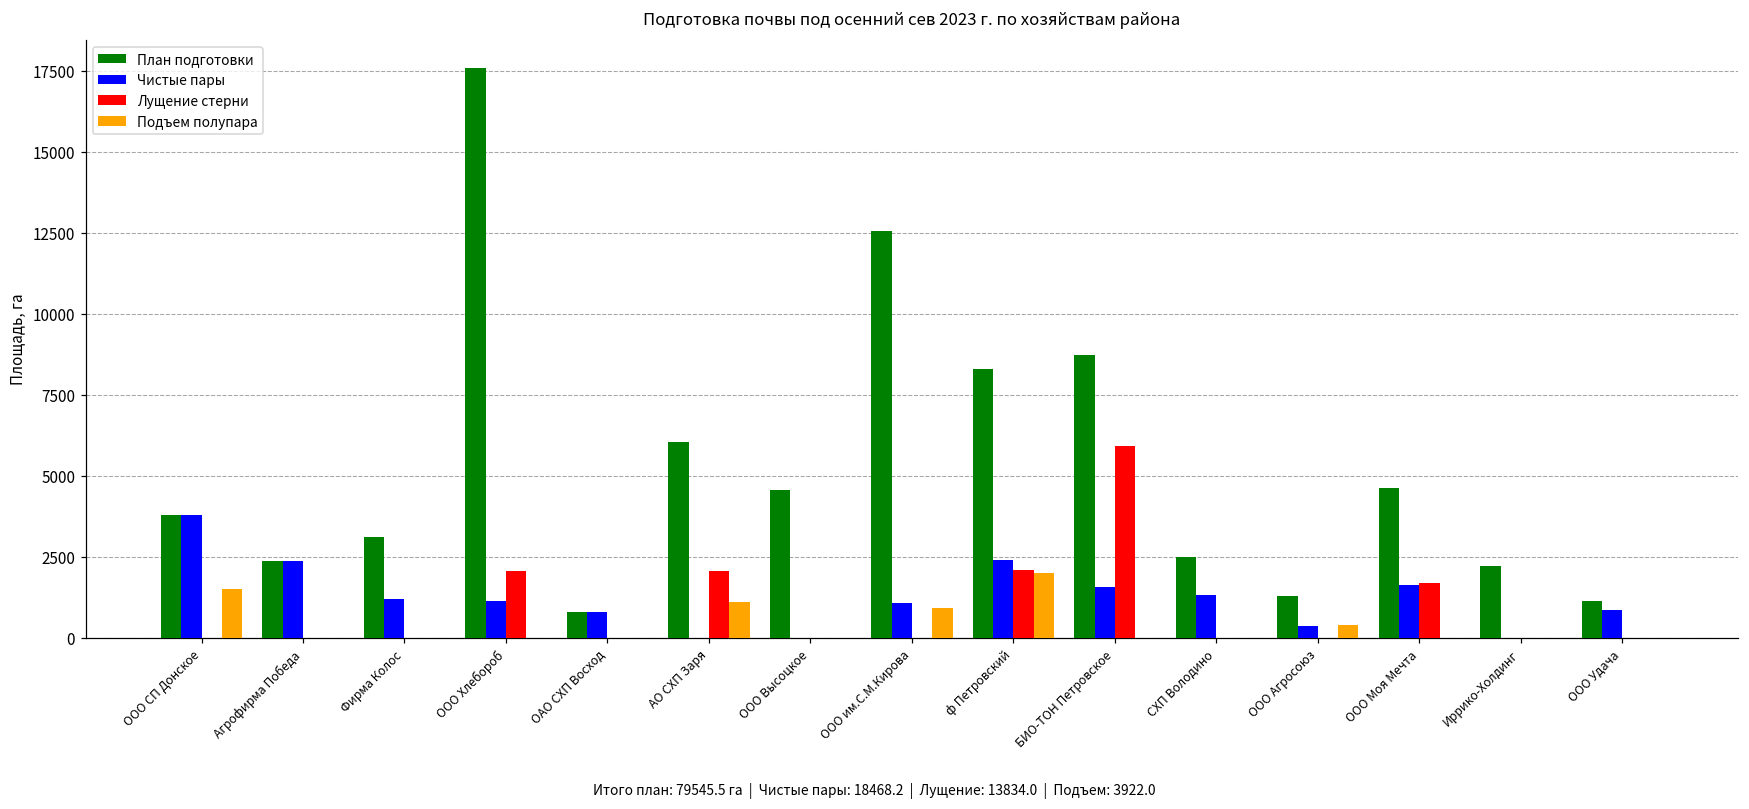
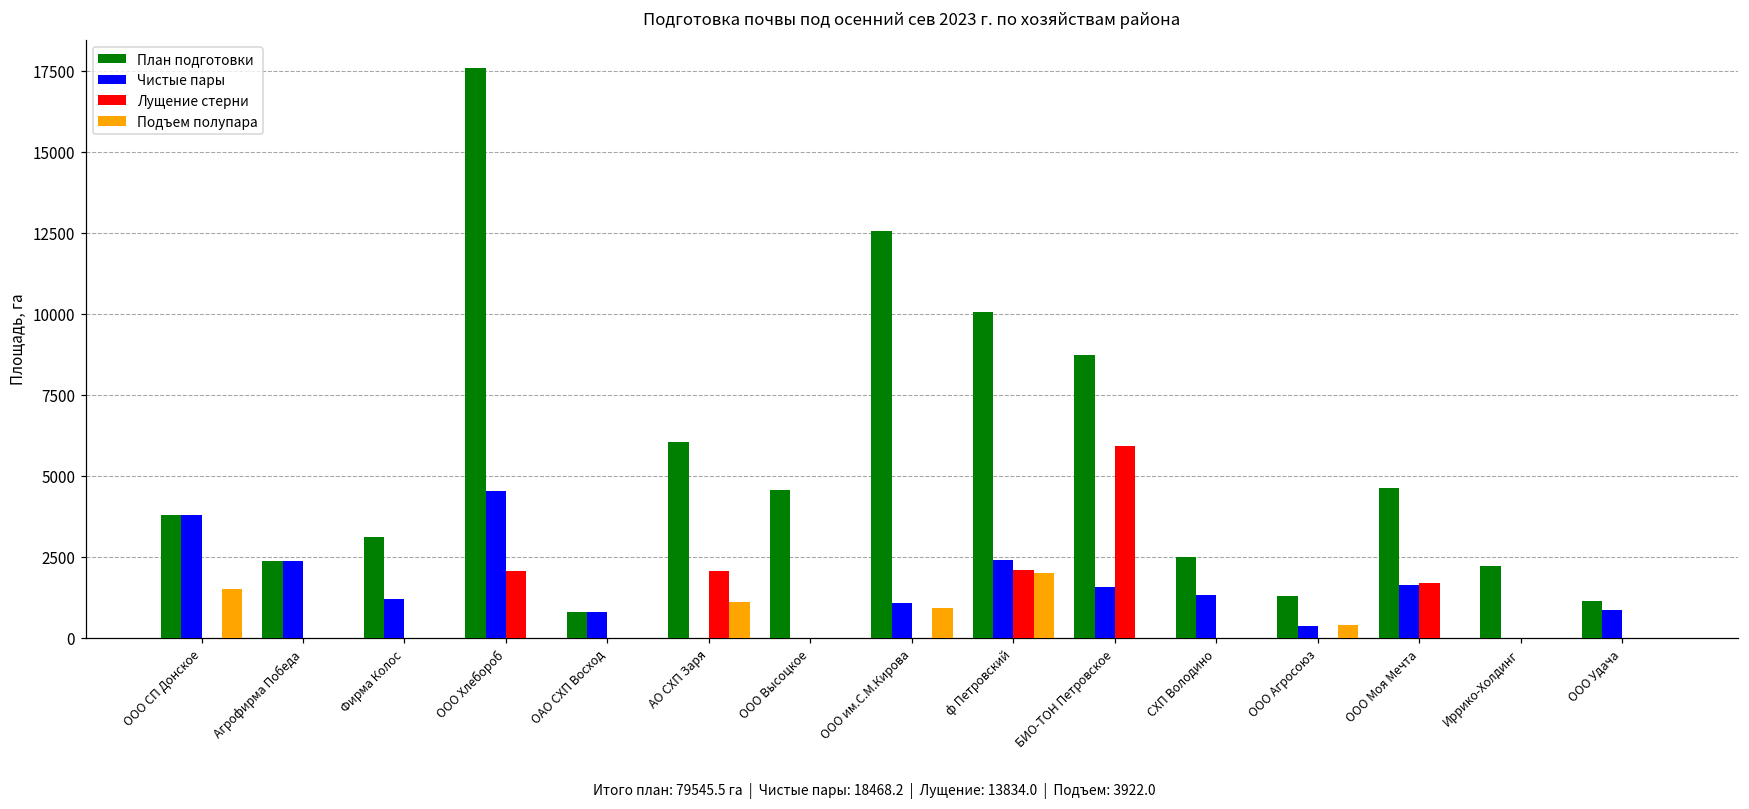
Чистые пары, ООО Хлебороб: 1100 -> 4500
План подготовки, ф Петровский: 8300 -> 10100
